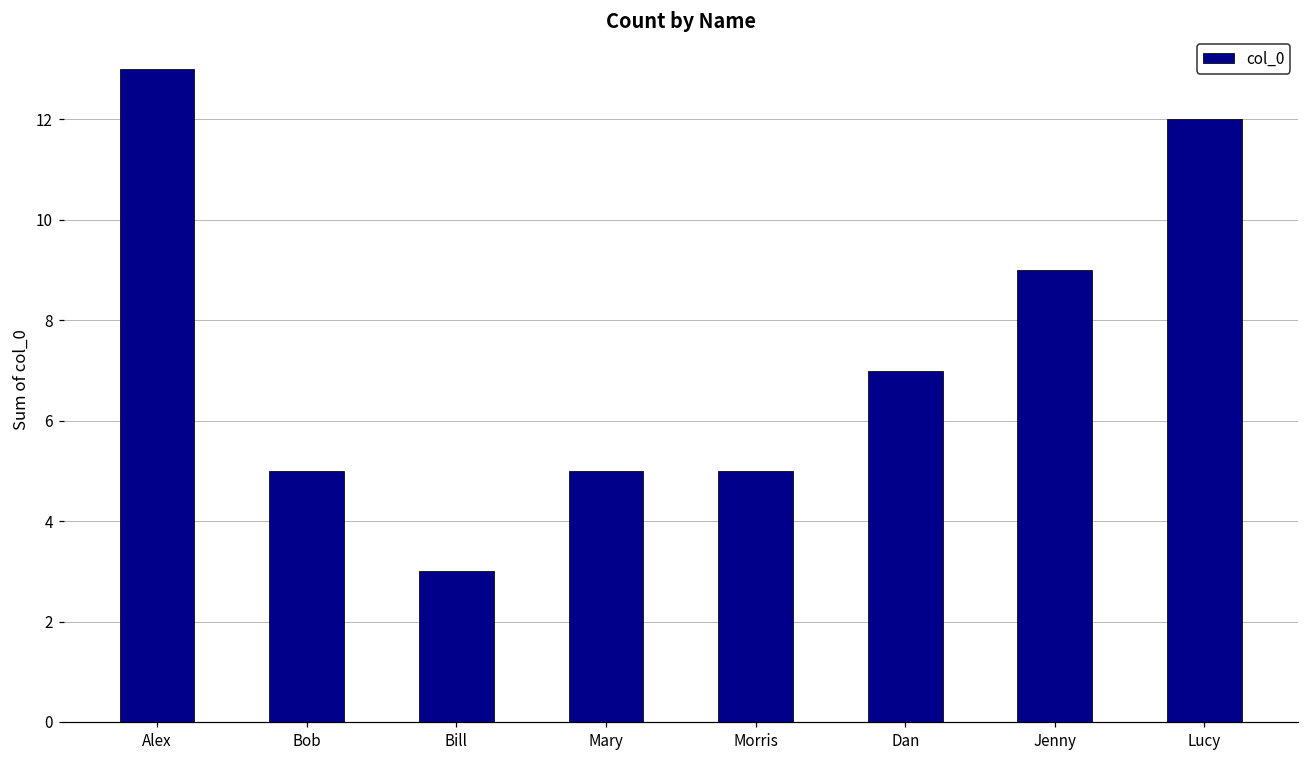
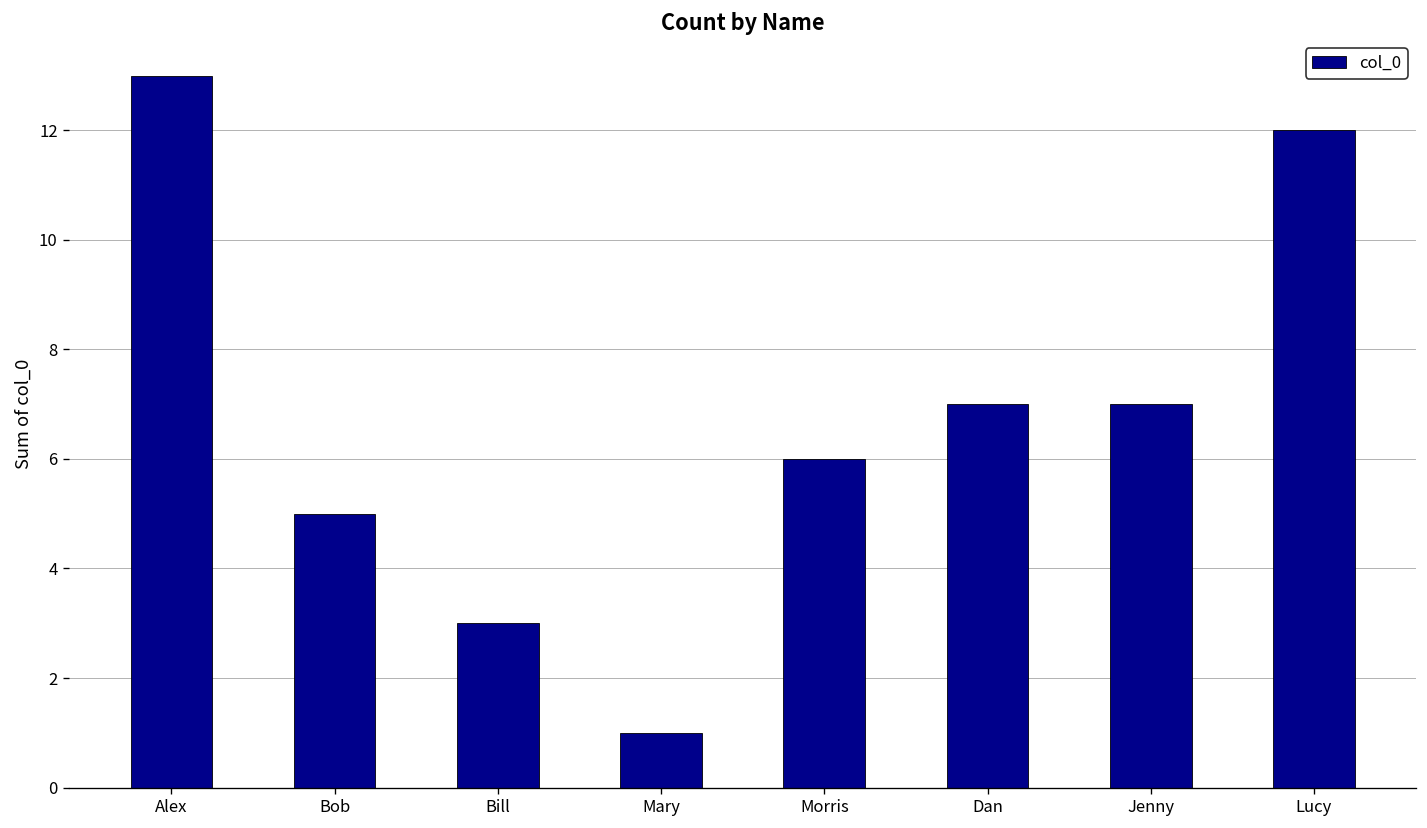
Mary: 5 -> 1
Morris: 5 -> 6
Jenny: 9 -> 7
